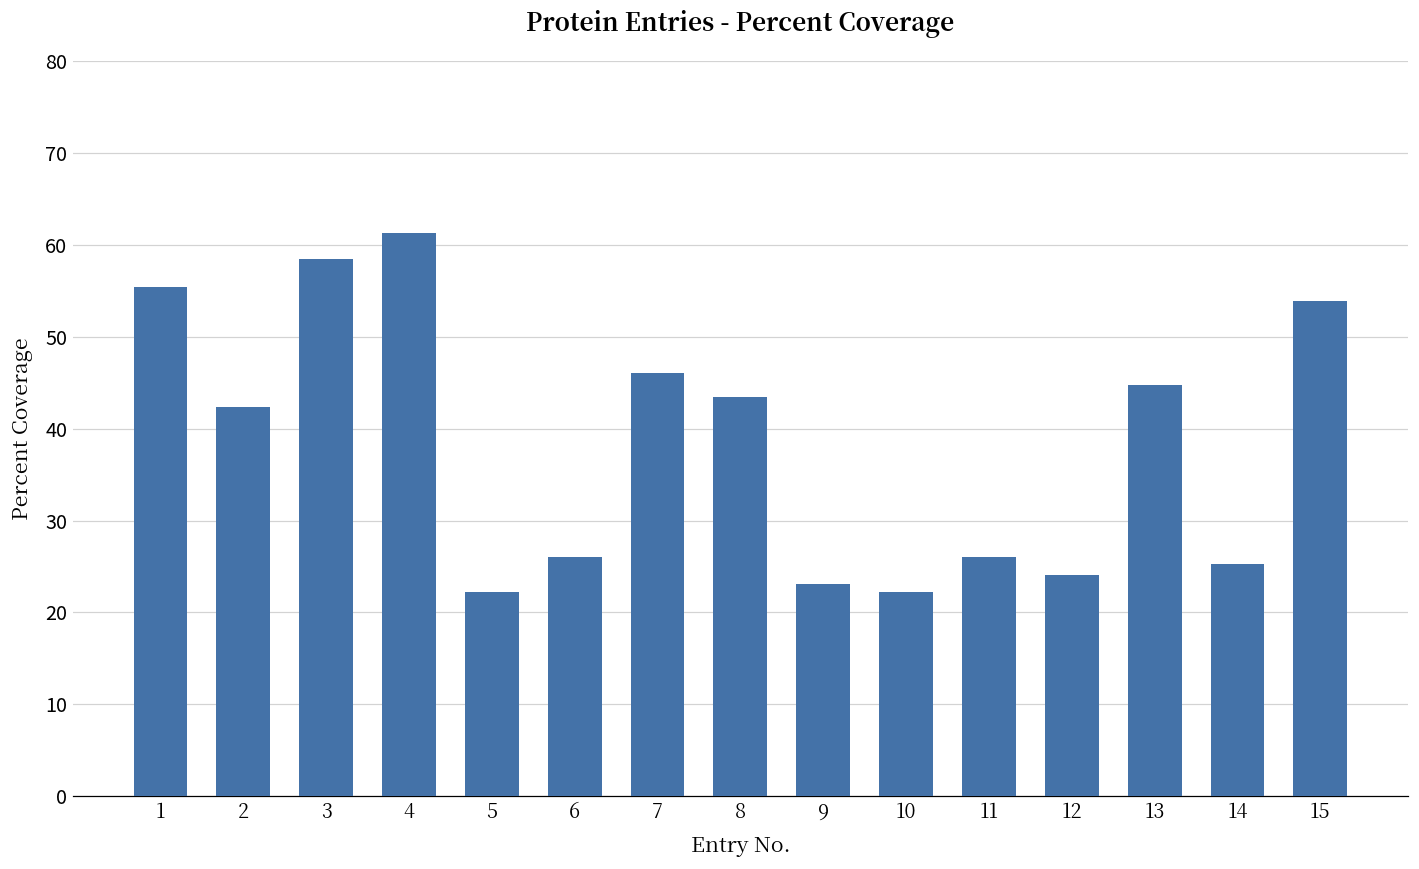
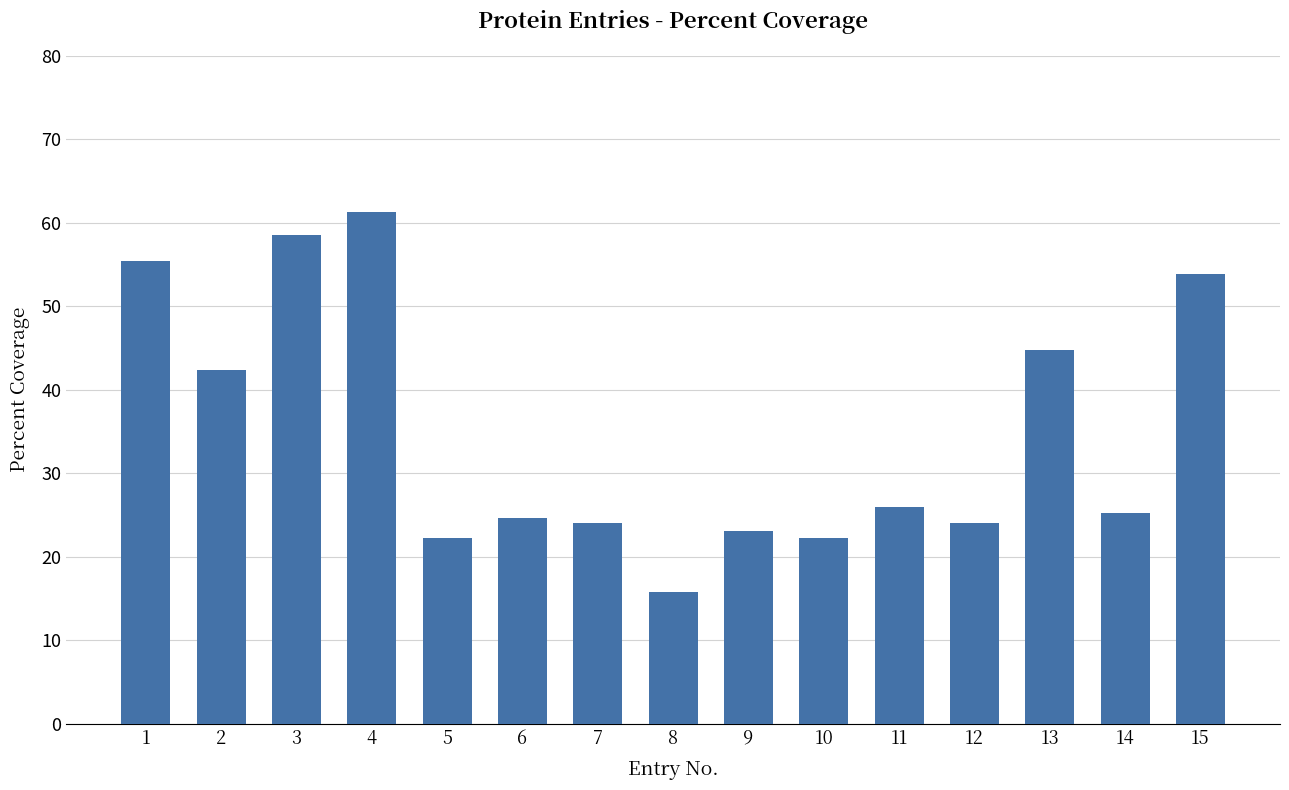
6: 26 -> 25
7: 46 -> 24
8: 44 -> 16
